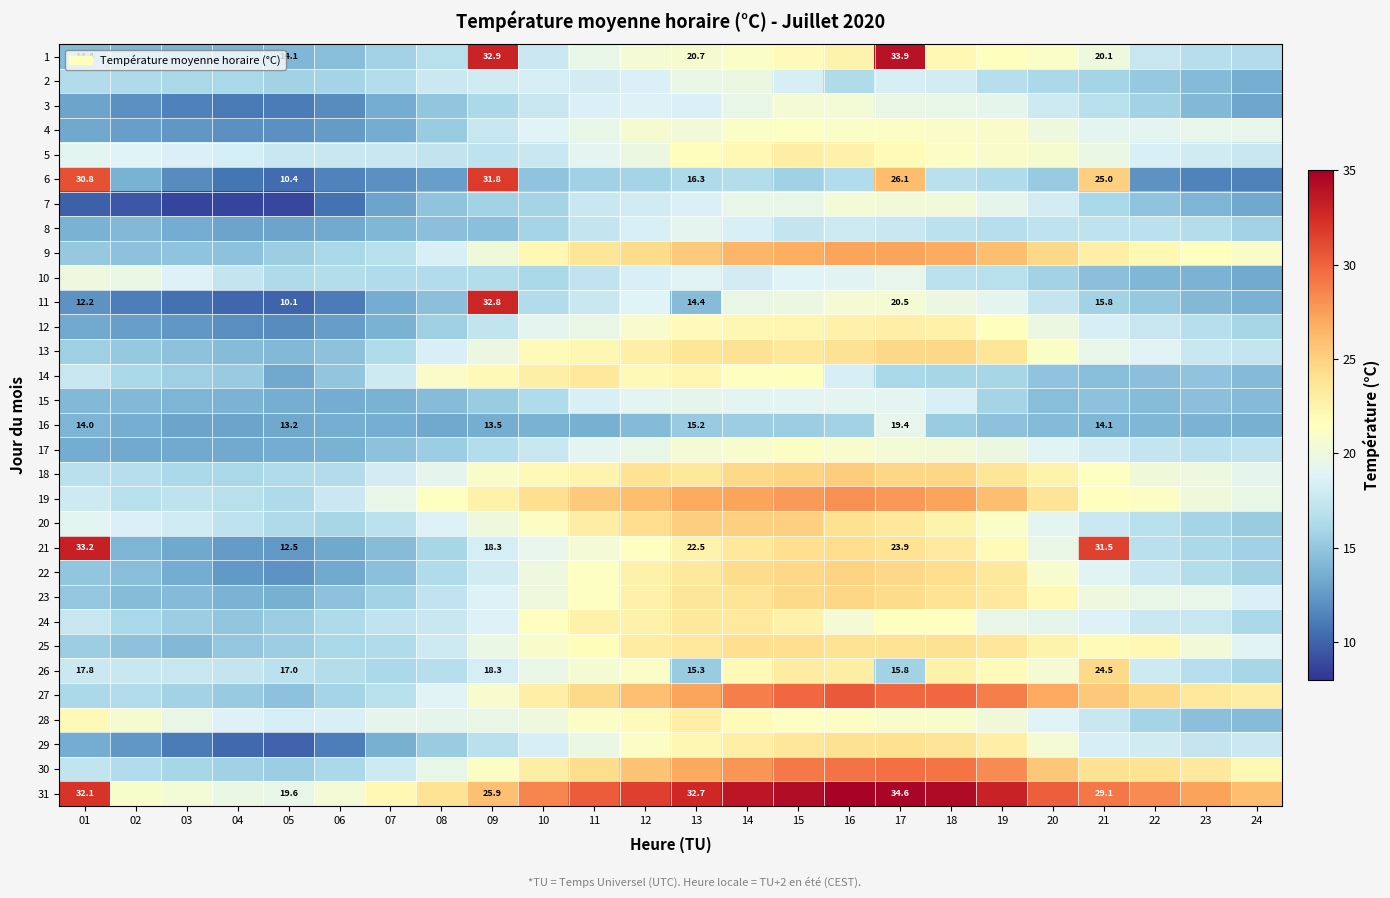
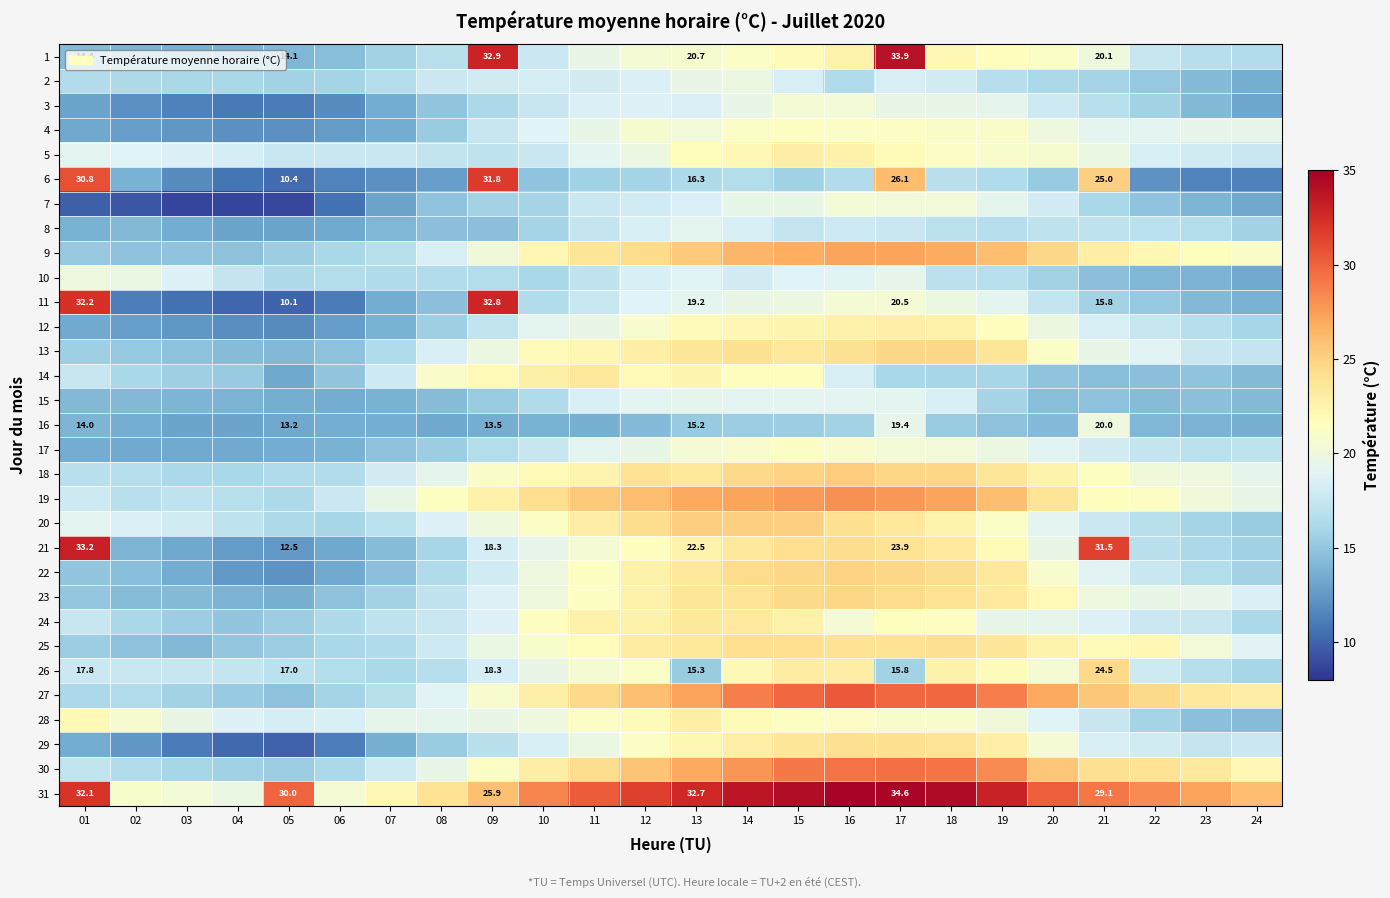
11, 01: 12.2 -> 32.2
11, 13: 14.4 -> 19.2
16, 21: 14.1 -> 20.0
31, 05: 19.6 -> 30.0
